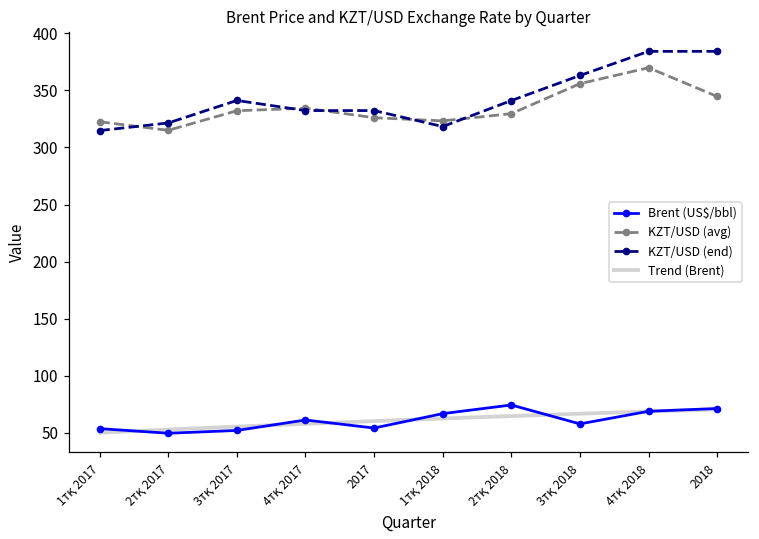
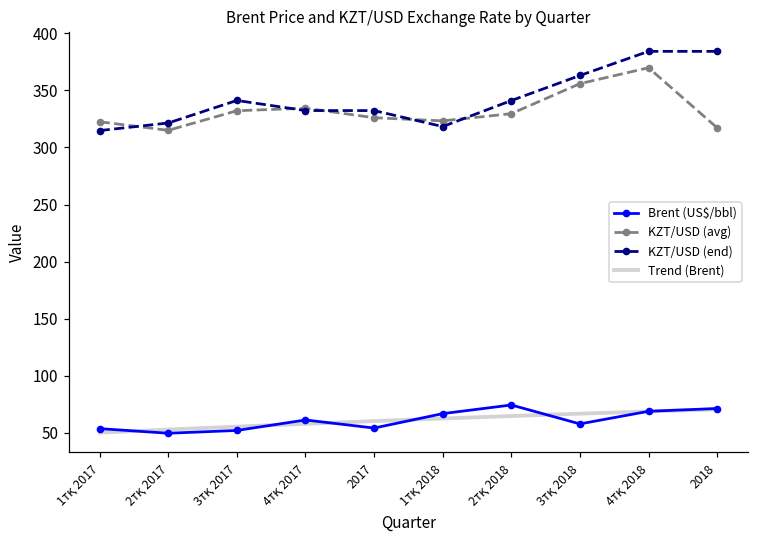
KZT/USD (avg), 2018: 345 -> 317
